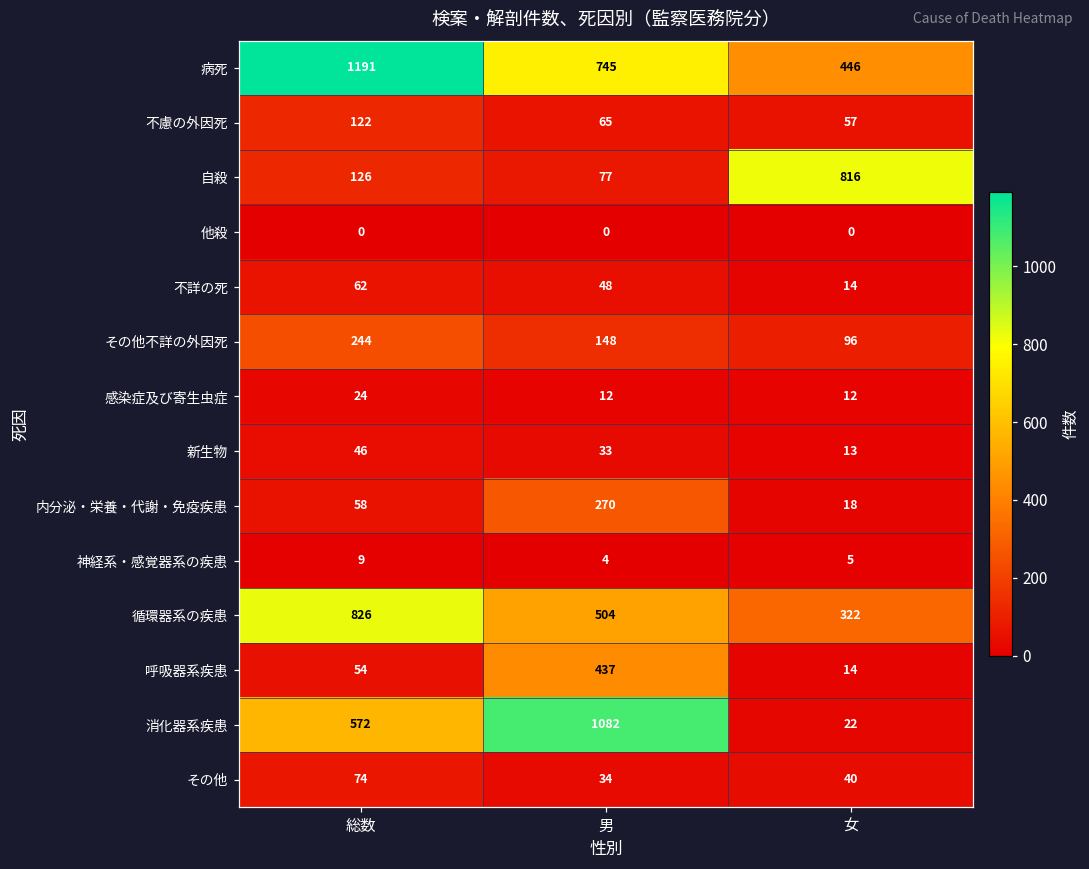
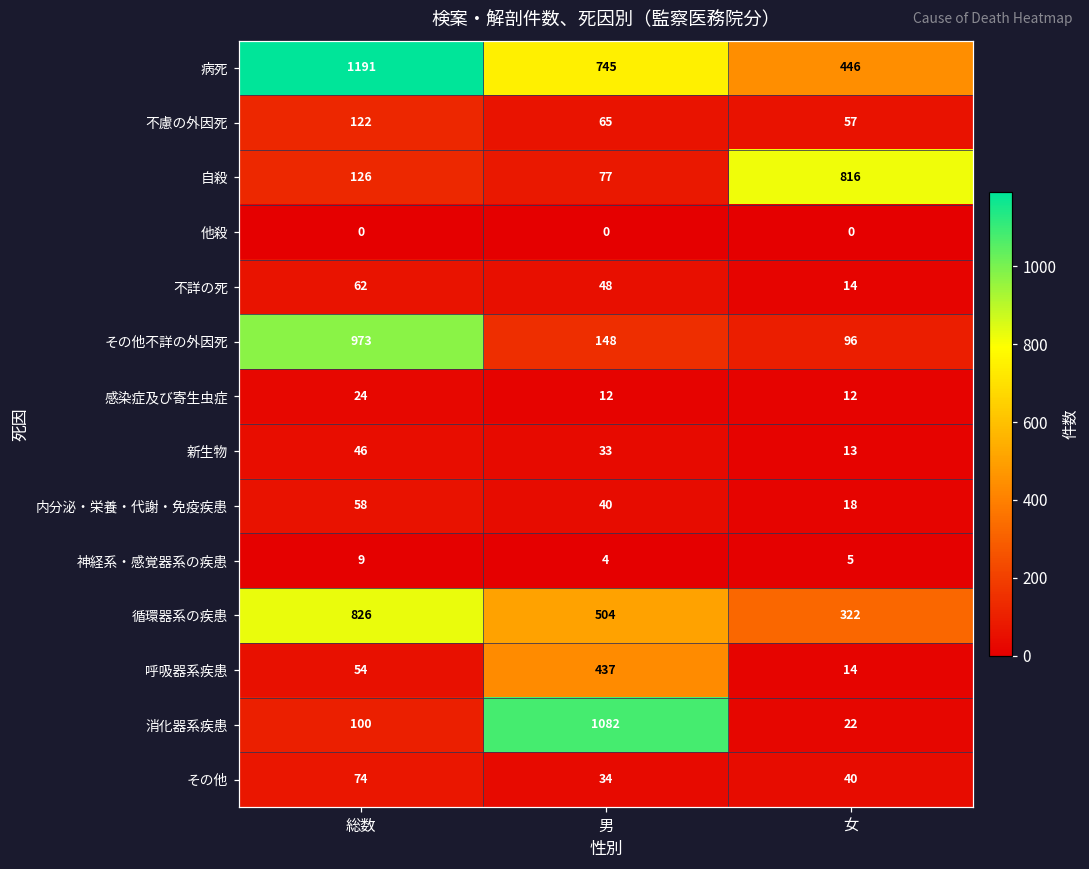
その他不詳の外因死, 総数: 244 -> 973
内分泌・栄養・代謝・免疫疾患, 男: 270 -> 40
消化器系疾患, 総数: 572 -> 100
